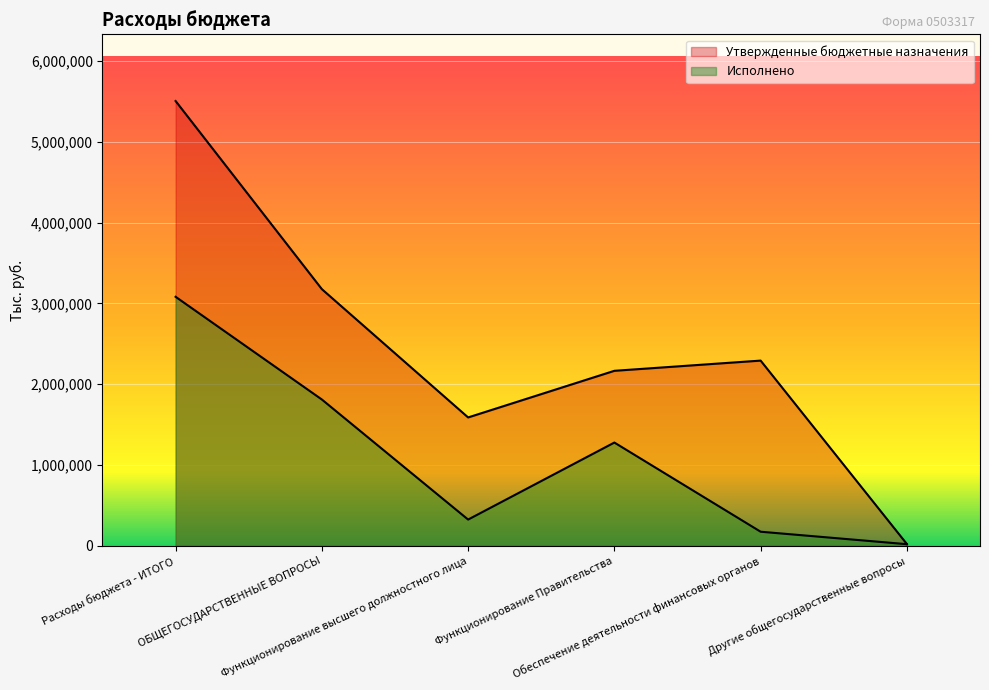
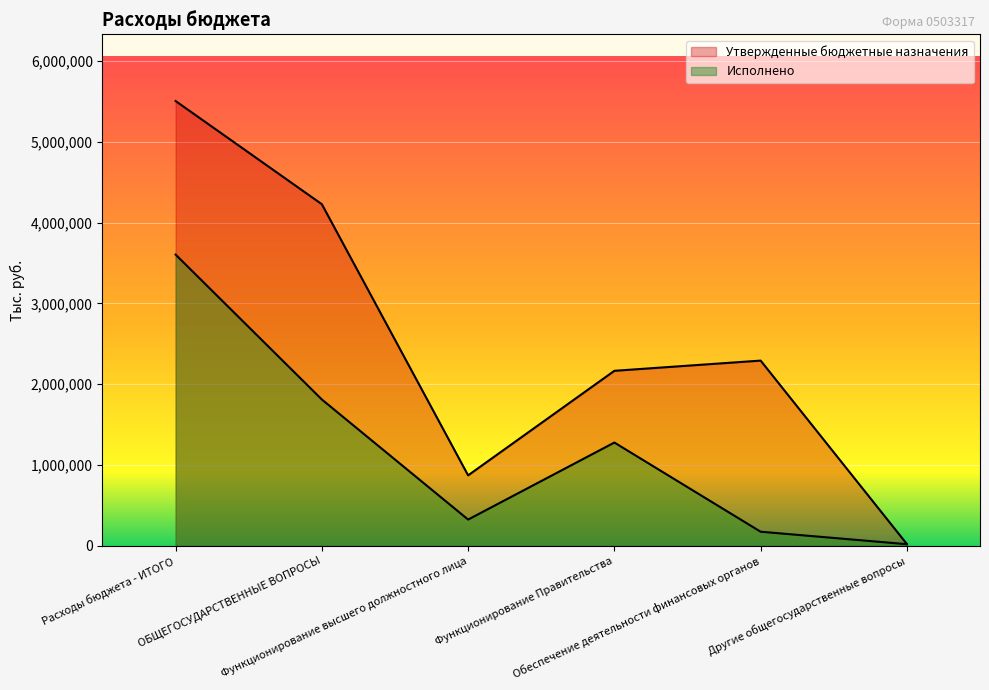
Исполнено, Расходы бюджета - ИТОГО: 3,100,000 -> 3,600,000
Утвержденные бюджетные назначения, ОБЩЕГОСУДАРСТВЕННЫЕ ВОПРОСЫ: 3,200,000 -> 4,200,000
Утвержденные бюджетные назначения, Функционирование высшего должностного лица: 1,600,000 -> 900,000
